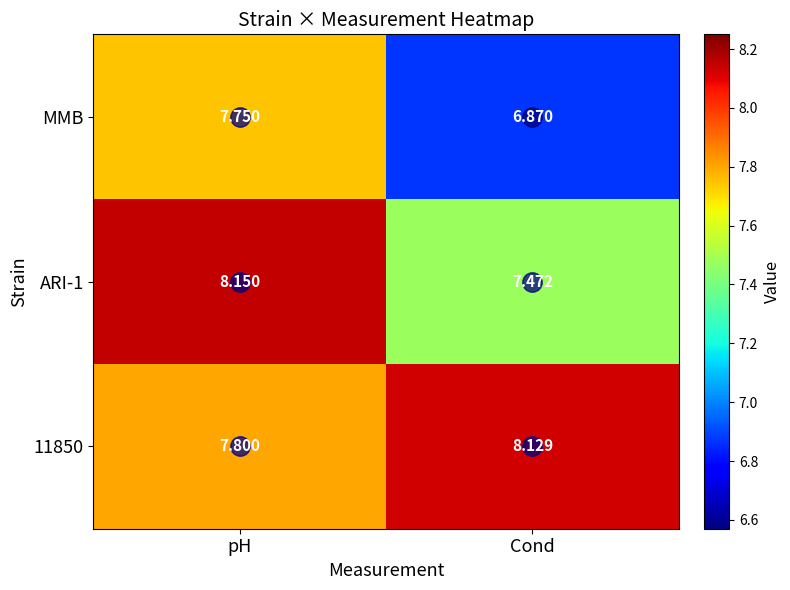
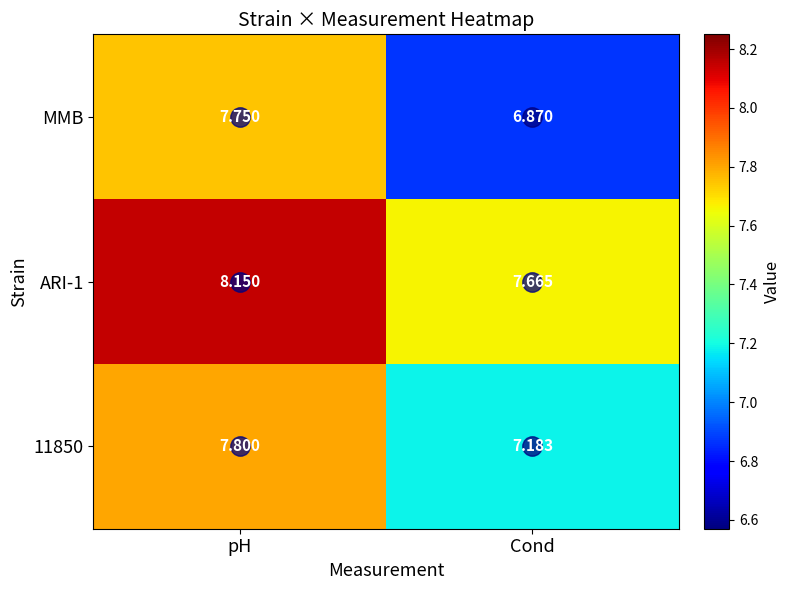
ARI-1, Cond: 7.472 -> 7.665
11850, Cond: 8.129 -> 7.183
